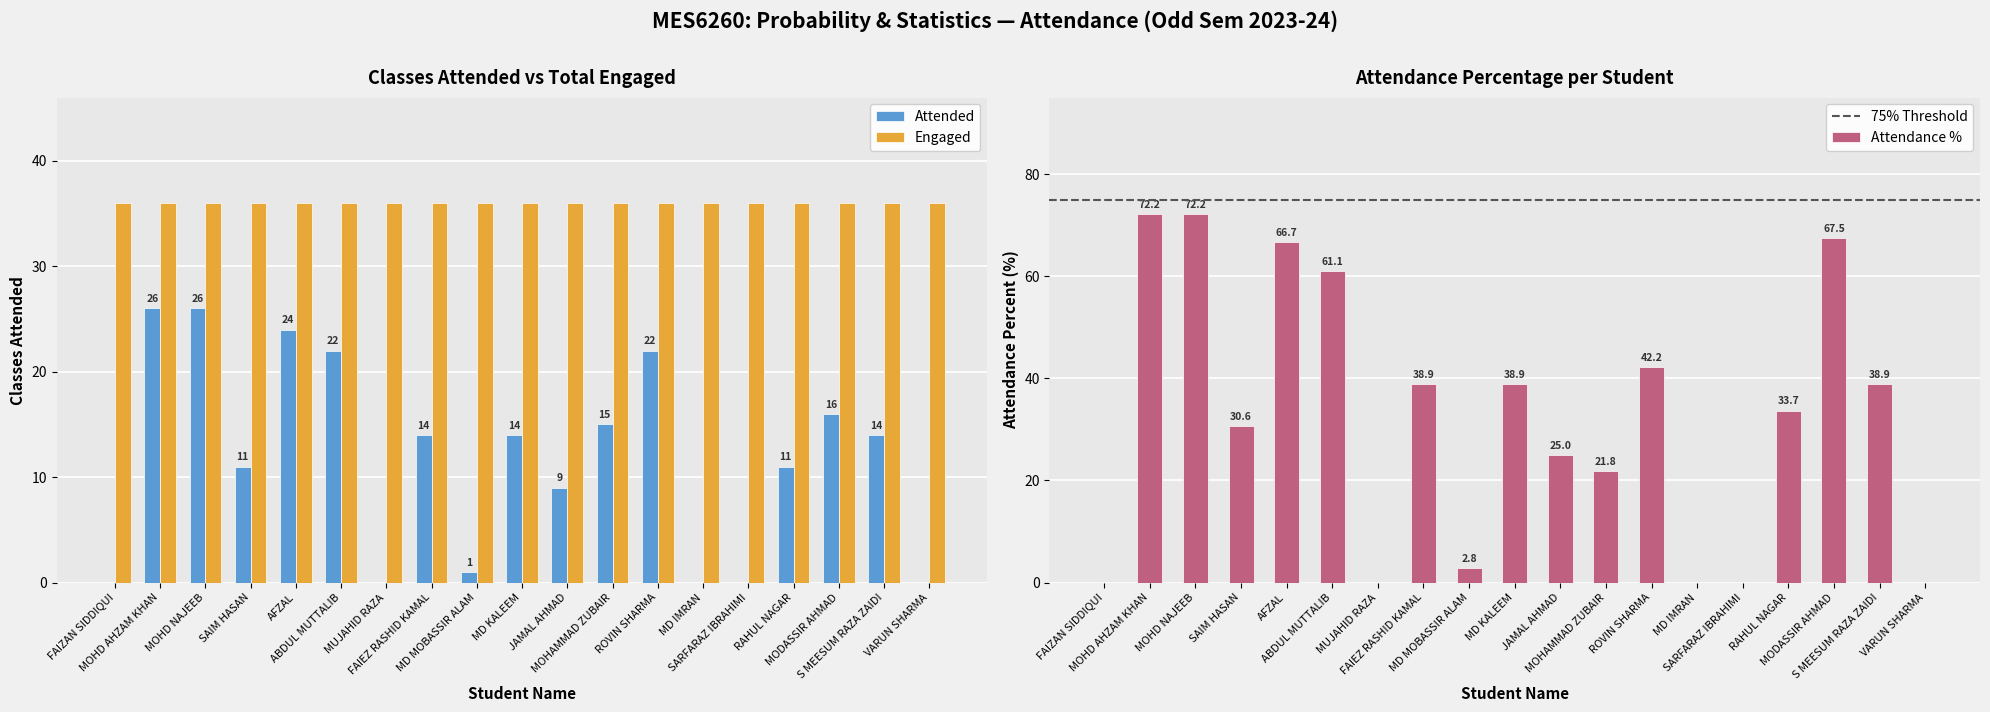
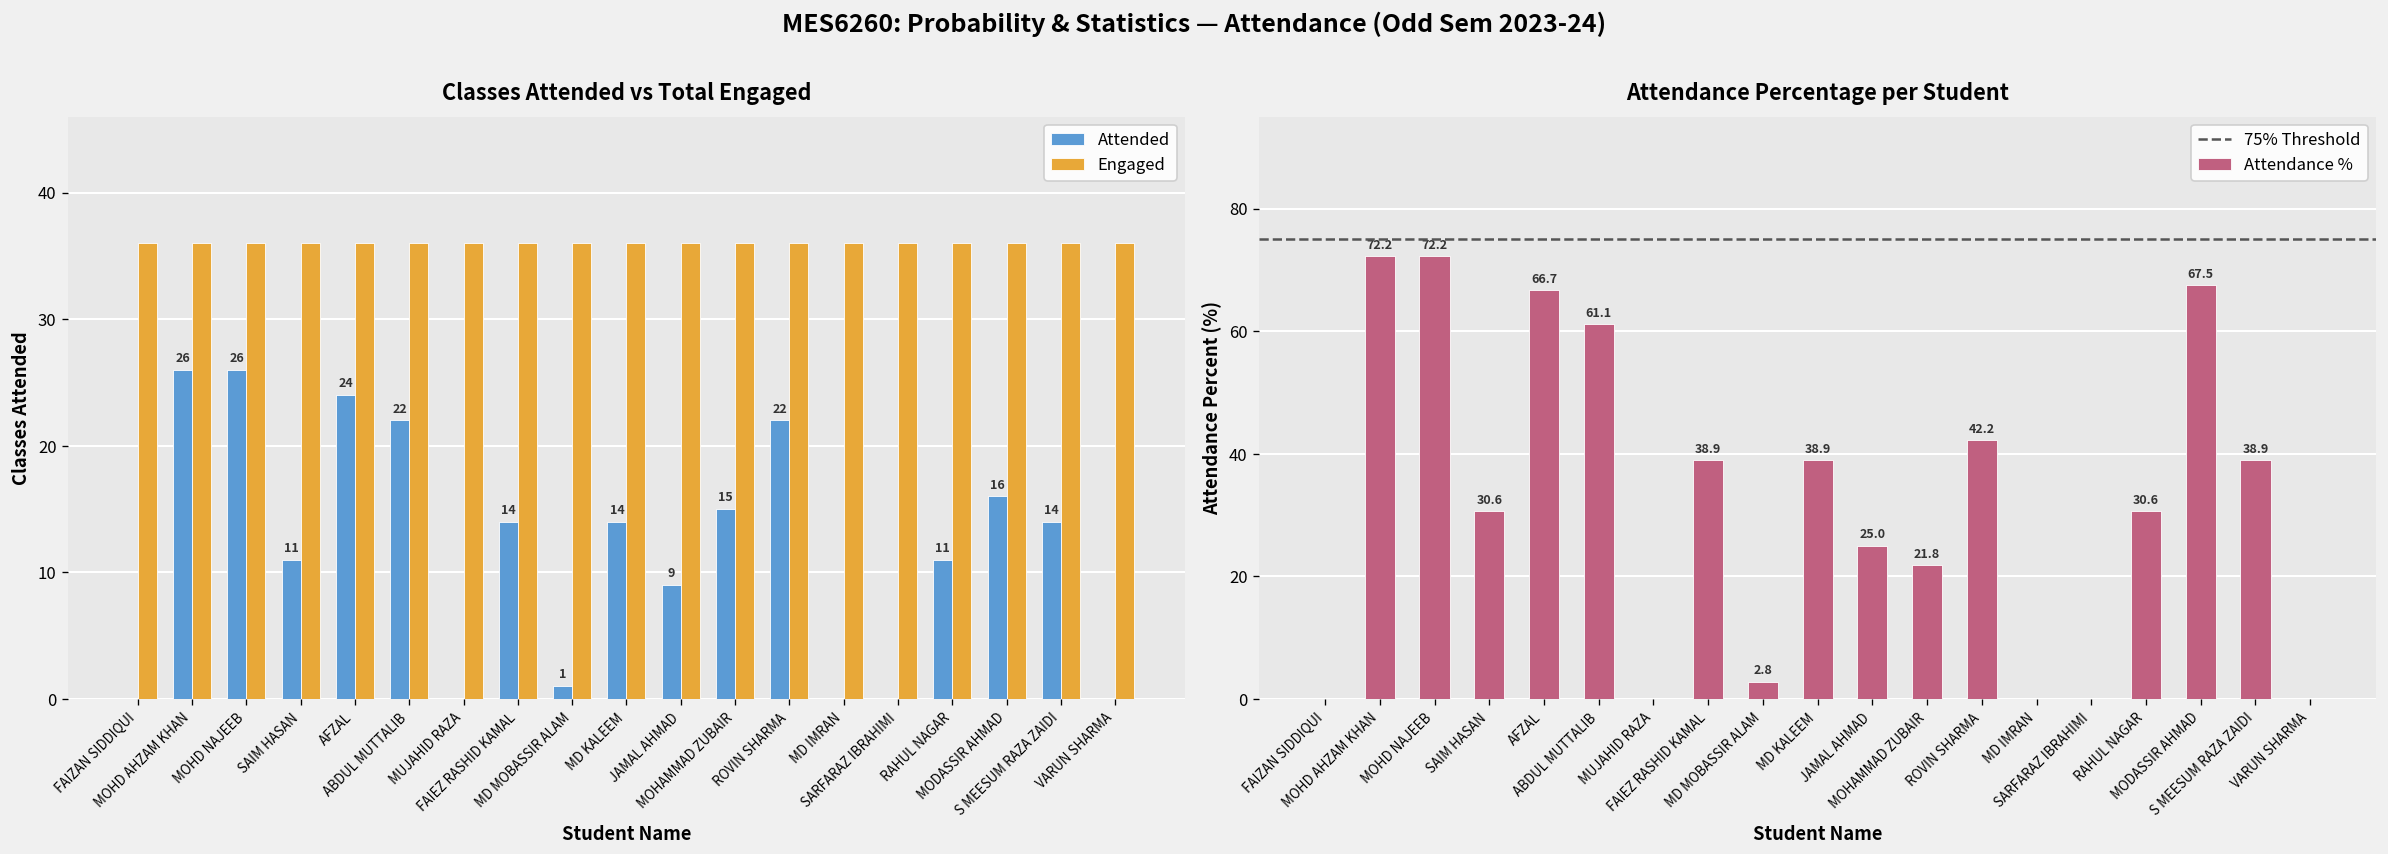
Attendance Percentage per Student, RAHUL NAGAR: 33.7 -> 30.6
